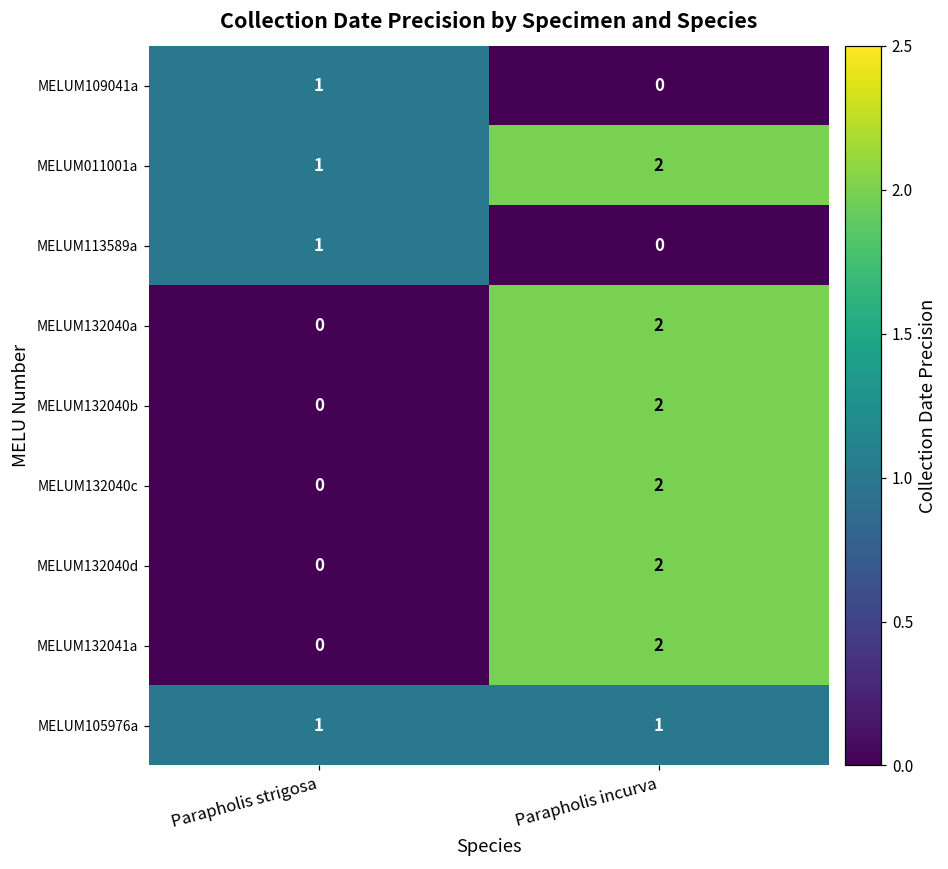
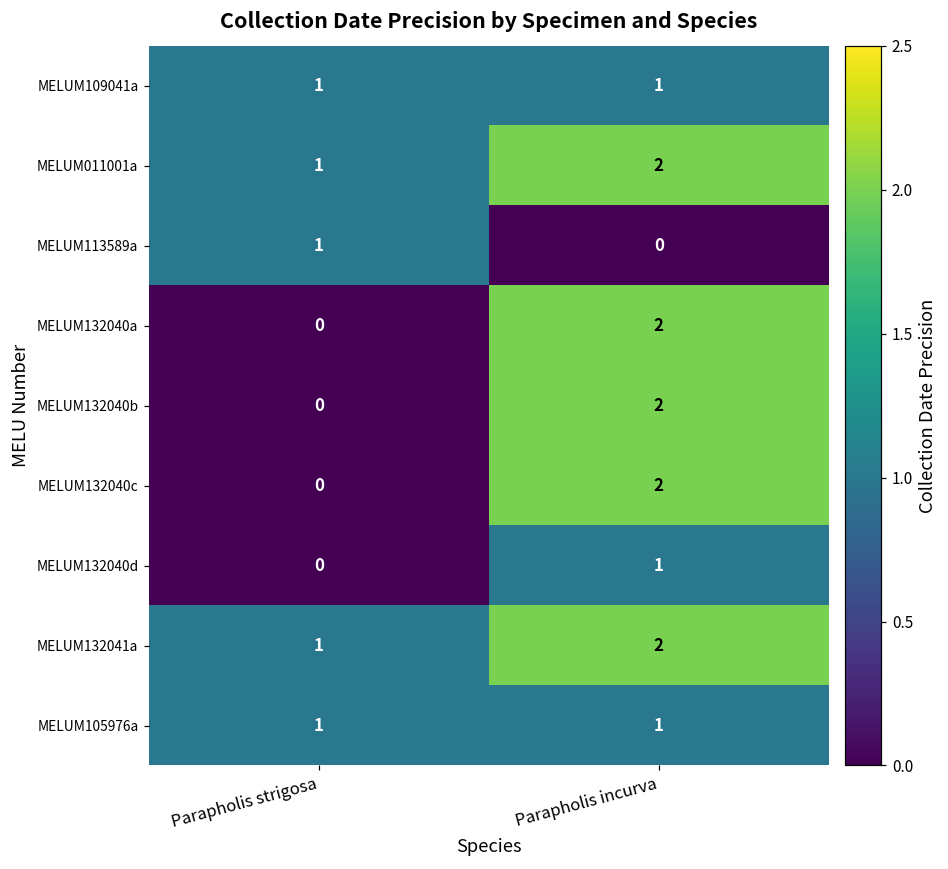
MELUM109041a, Parapholis incurva: 0 -> 1
MELUM132040d, Parapholis incurva: 2 -> 1
MELUM132041a, Parapholis strigosa: 0 -> 1
